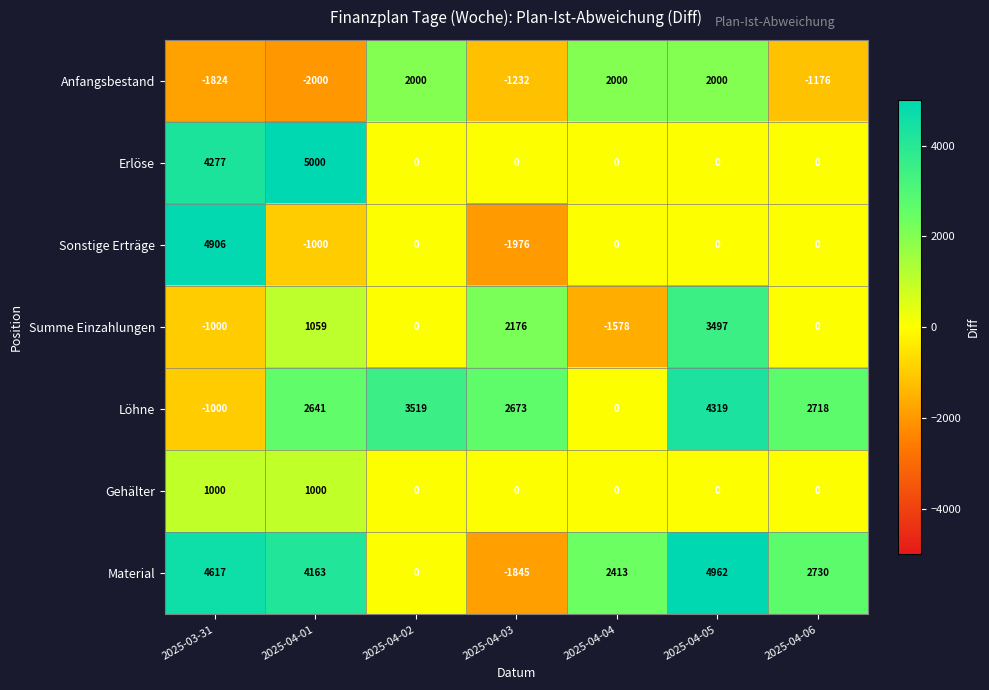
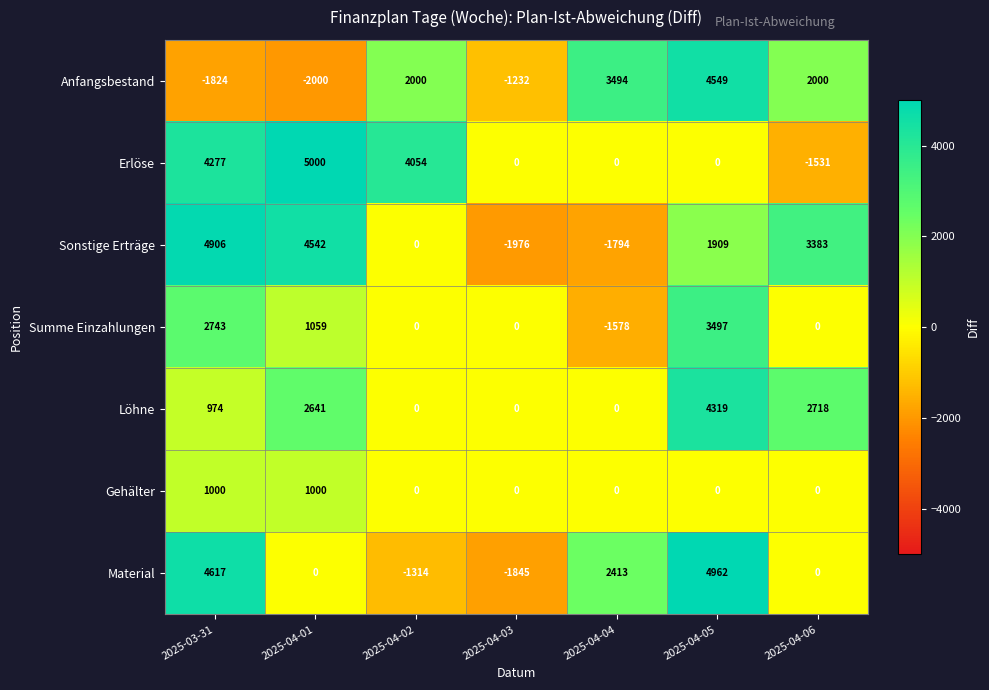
Anfangsbestand, 2025-04-04: 2000 -> 3494
Anfangsbestand, 2025-04-05: 2000 -> 4549
Anfangsbestand, 2025-04-06: -1176 -> 2000
Erlöse, 2025-04-02: 0 -> 4054
Erlöse, 2025-04-06: 0 -> -1531
Sonstige Erträge, 2025-04-01: -1000 -> 4542
Sonstige Erträge, 2025-04-04: 0 -> -1794
Sonstige Erträge, 2025-04-05: 0 -> 1909
Sonstige Erträge, 2025-04-06: 0 -> 3383
Summe Einzahlungen, 2025-03-31: -1000 -> 2743
Summe Einzahlungen, 2025-04-03: 2176 -> 0
Löhne, 2025-03-31: -1000 -> 974
Löhne, 2025-04-02: 3519 -> 0
Löhne, 2025-04-03: 2673 -> 0
Material, 2025-04-01: 4163 -> 0
Material, 2025-04-02: 0 -> -1314
Material, 2025-04-06: 2730 -> 0
